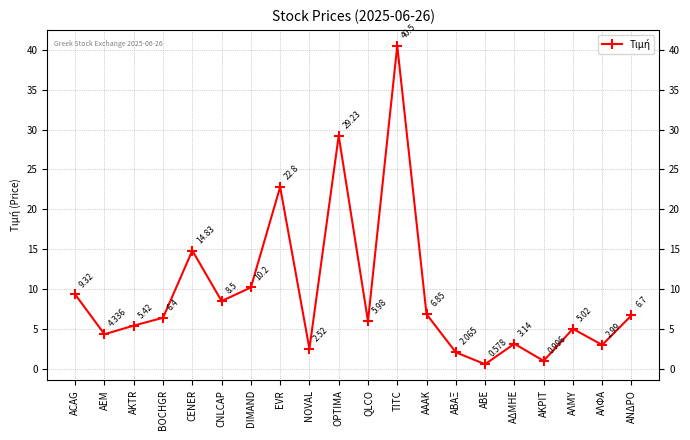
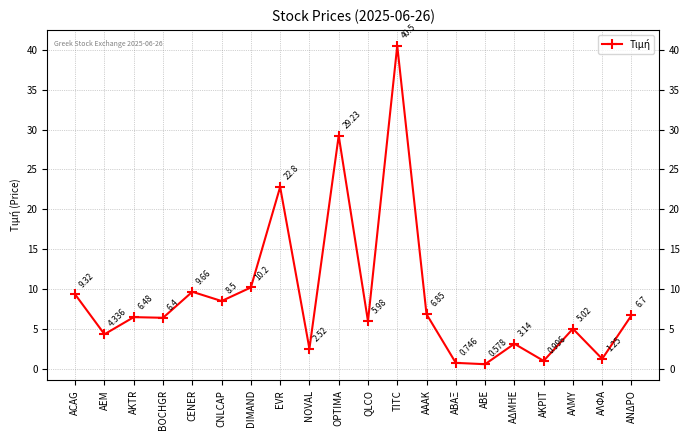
AKTR: 5.42 -> 6.48
CENER: 14.83 -> 9.66
ΑΒΑΞ: 2.065 -> 0.746
ΑΛΦΑ: 2.99 -> 1.25
